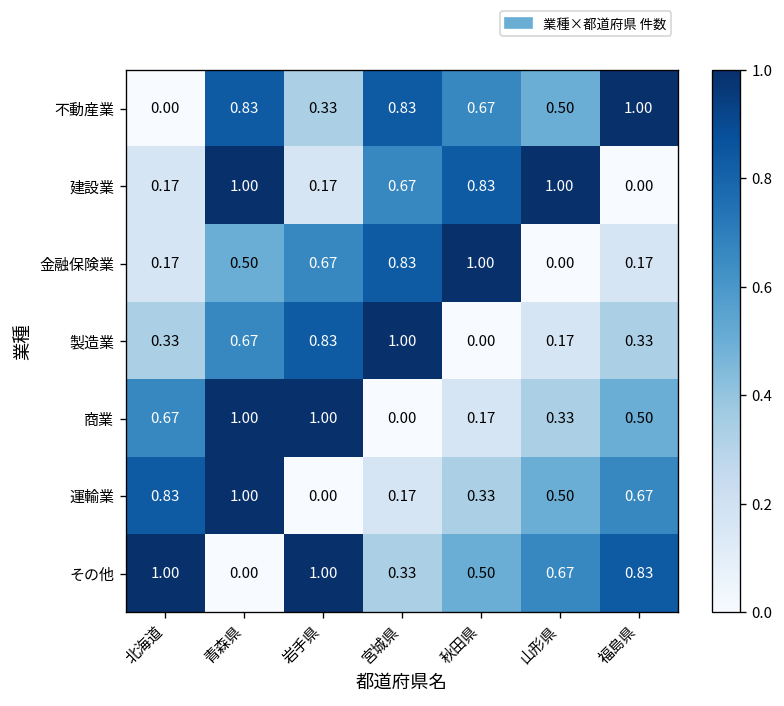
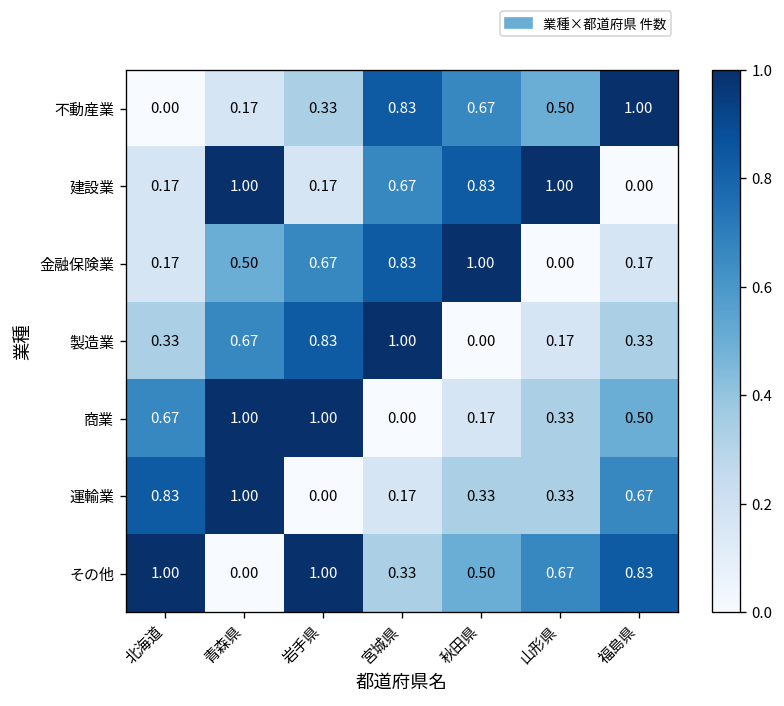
不動産業, 青森県: 0.83 -> 0.17
運輸業, 山形県: 0.50 -> 0.33
